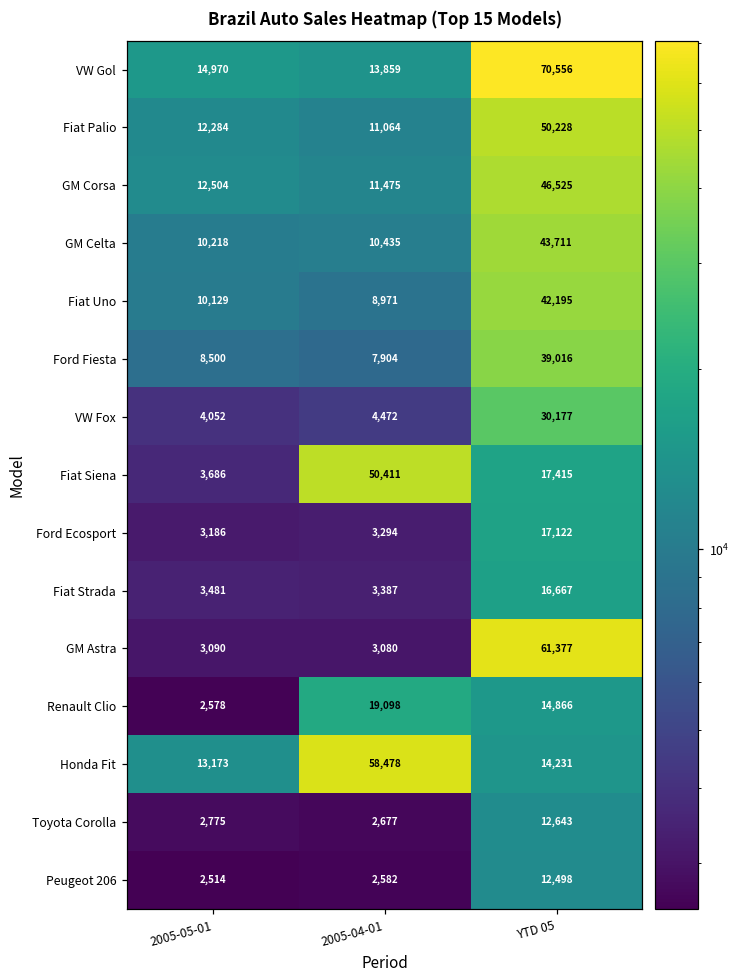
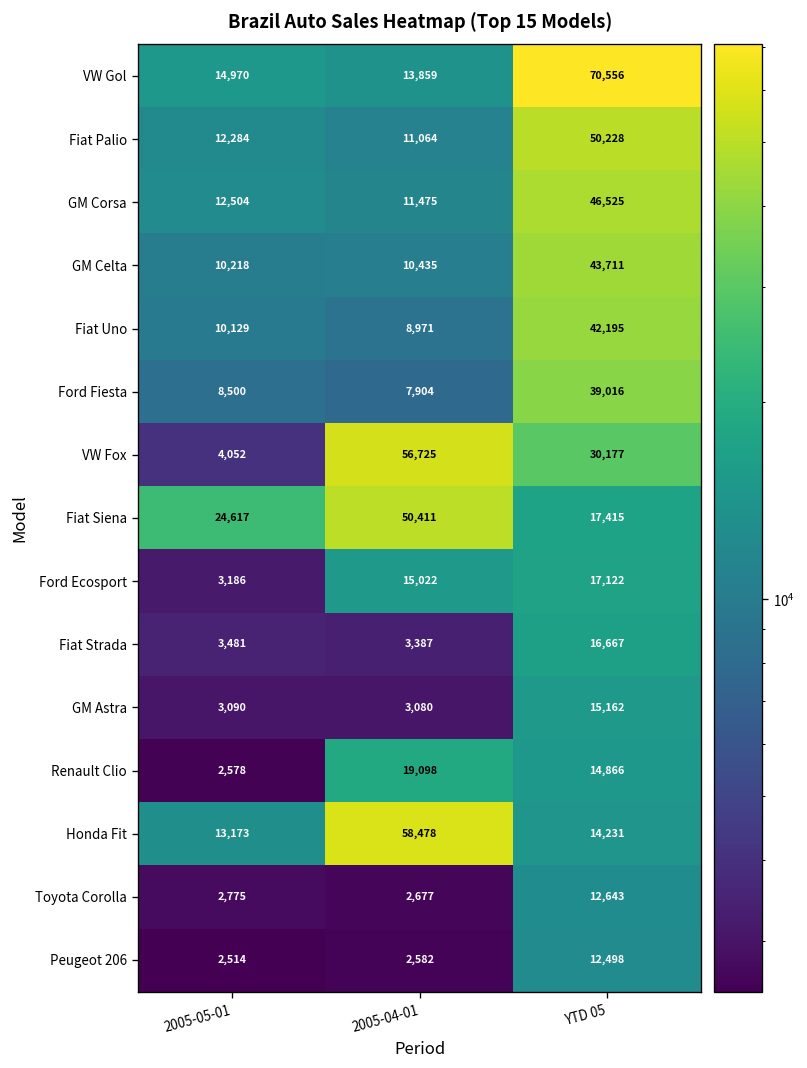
VW Fox, 2005-04-01: 4,472 -> 56,725
Fiat Siena, 2005-05-01: 3,686 -> 24,617
Ford Ecosport, 2005-04-01: 3,294 -> 15,022
GM Astra, YTD 05: 61,377 -> 15,162
